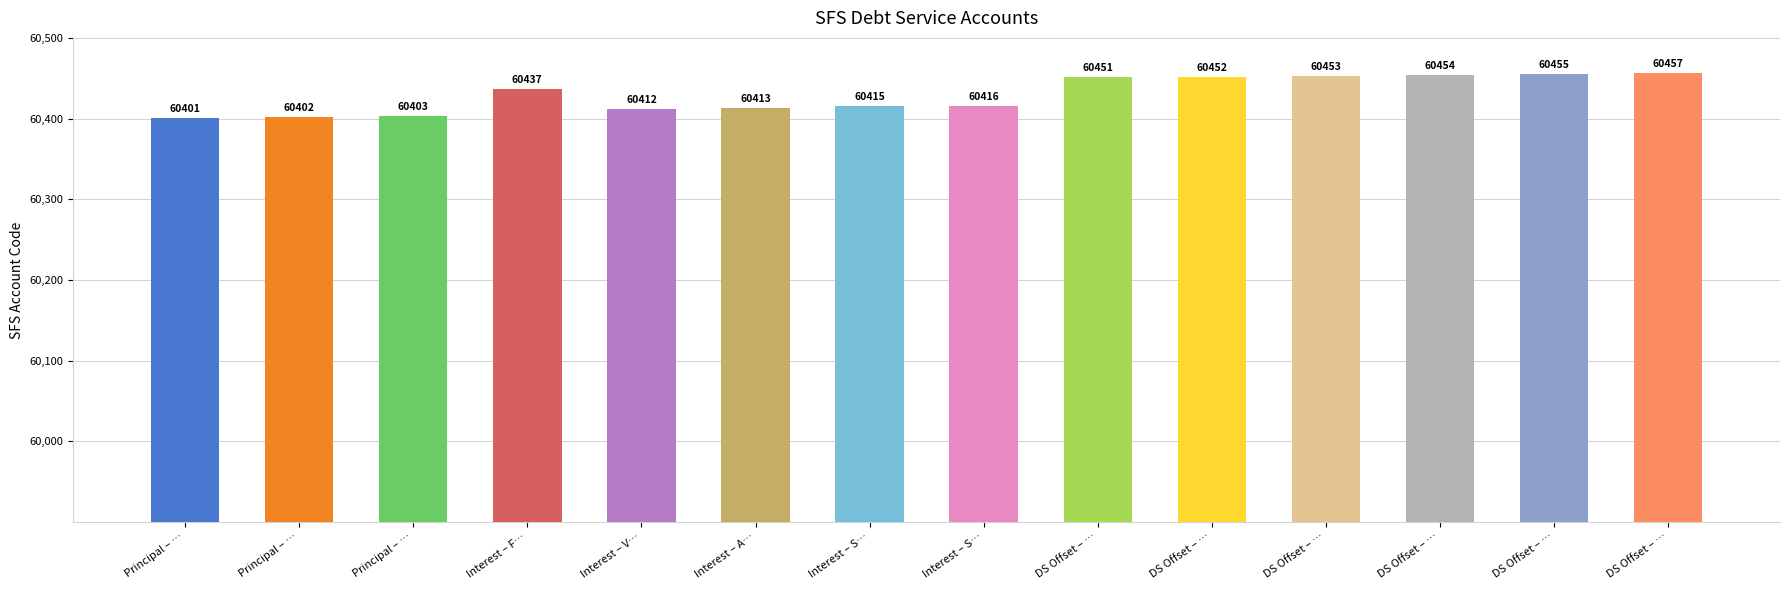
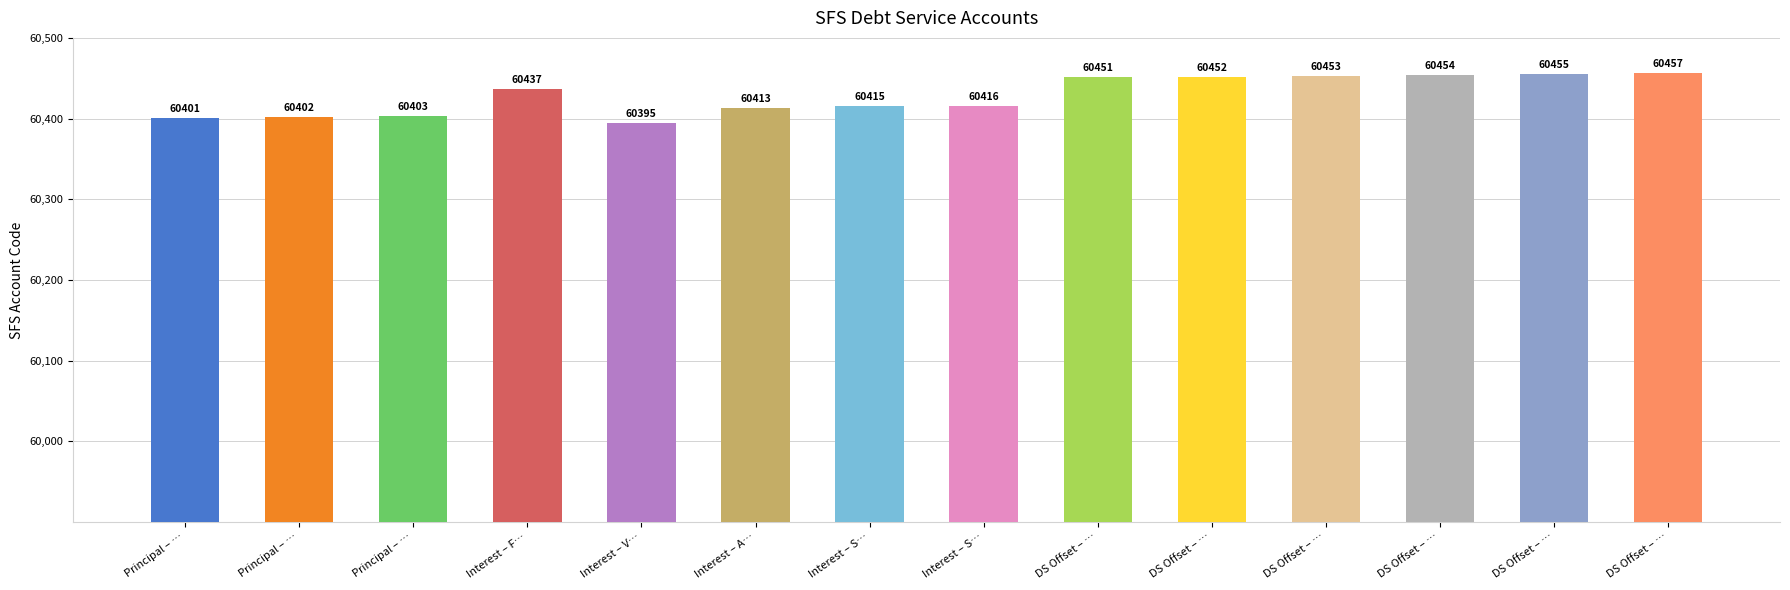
Interest – V…: 60412 -> 60395
